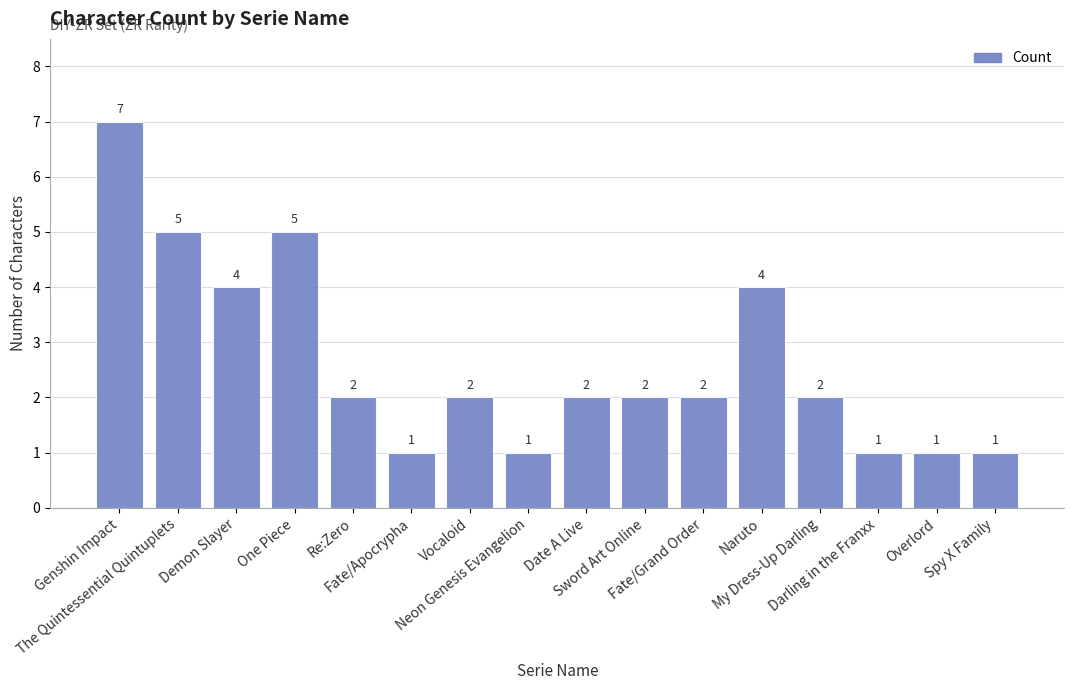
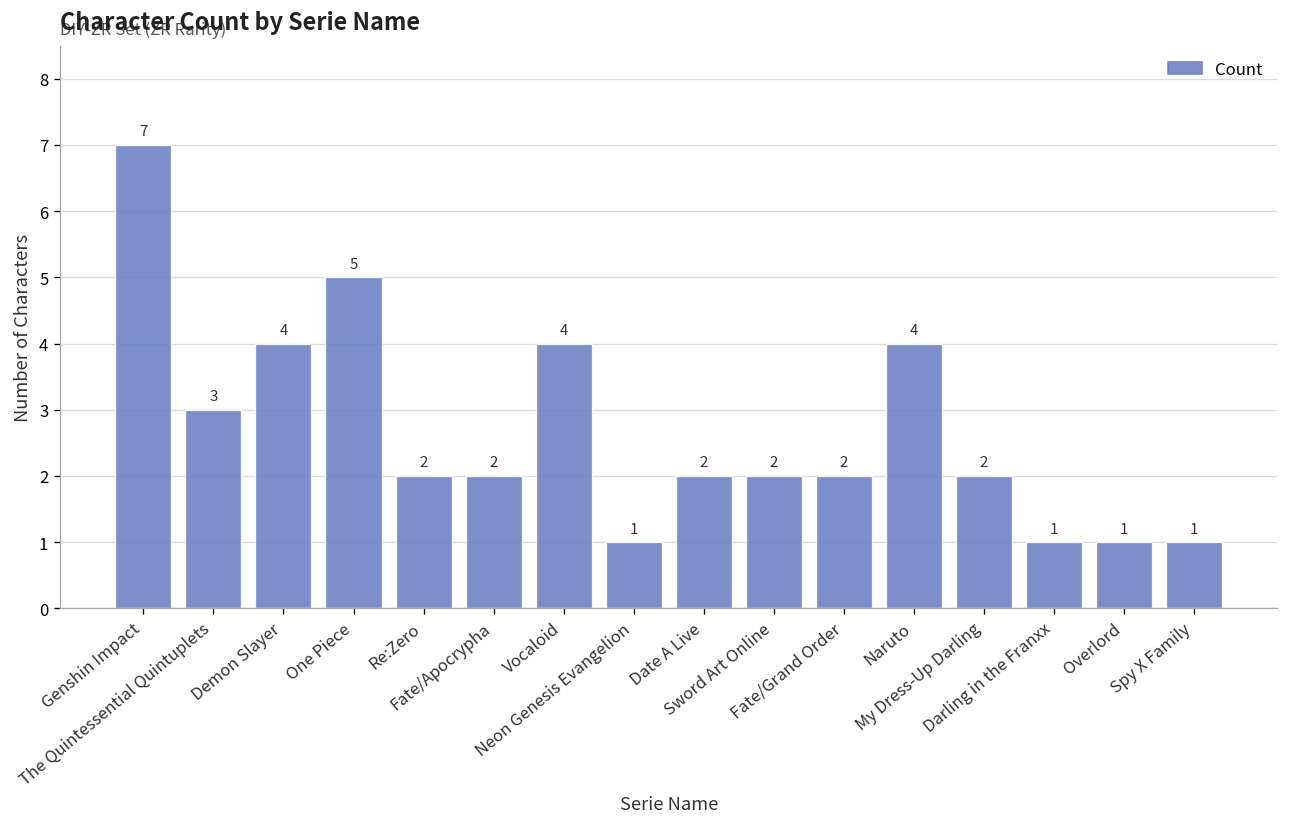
The Quintessential Quintuplets: 5 -> 3
Fate/Apocrypha: 1 -> 2
Vocaloid: 2 -> 4
